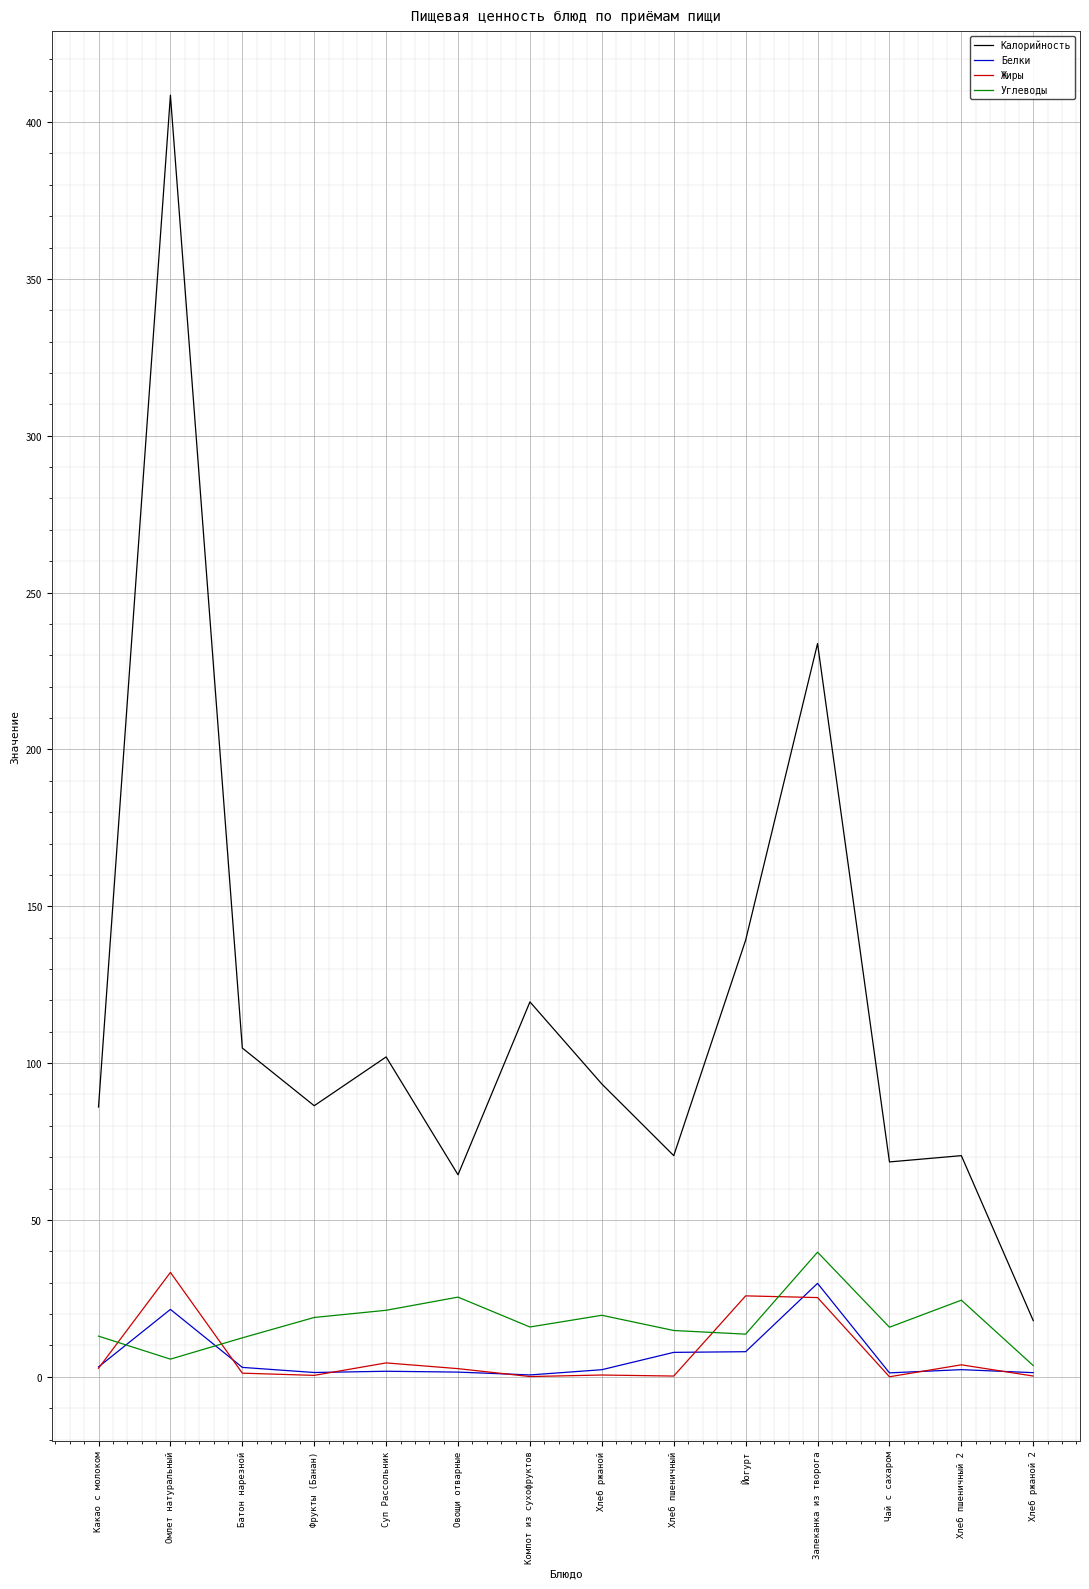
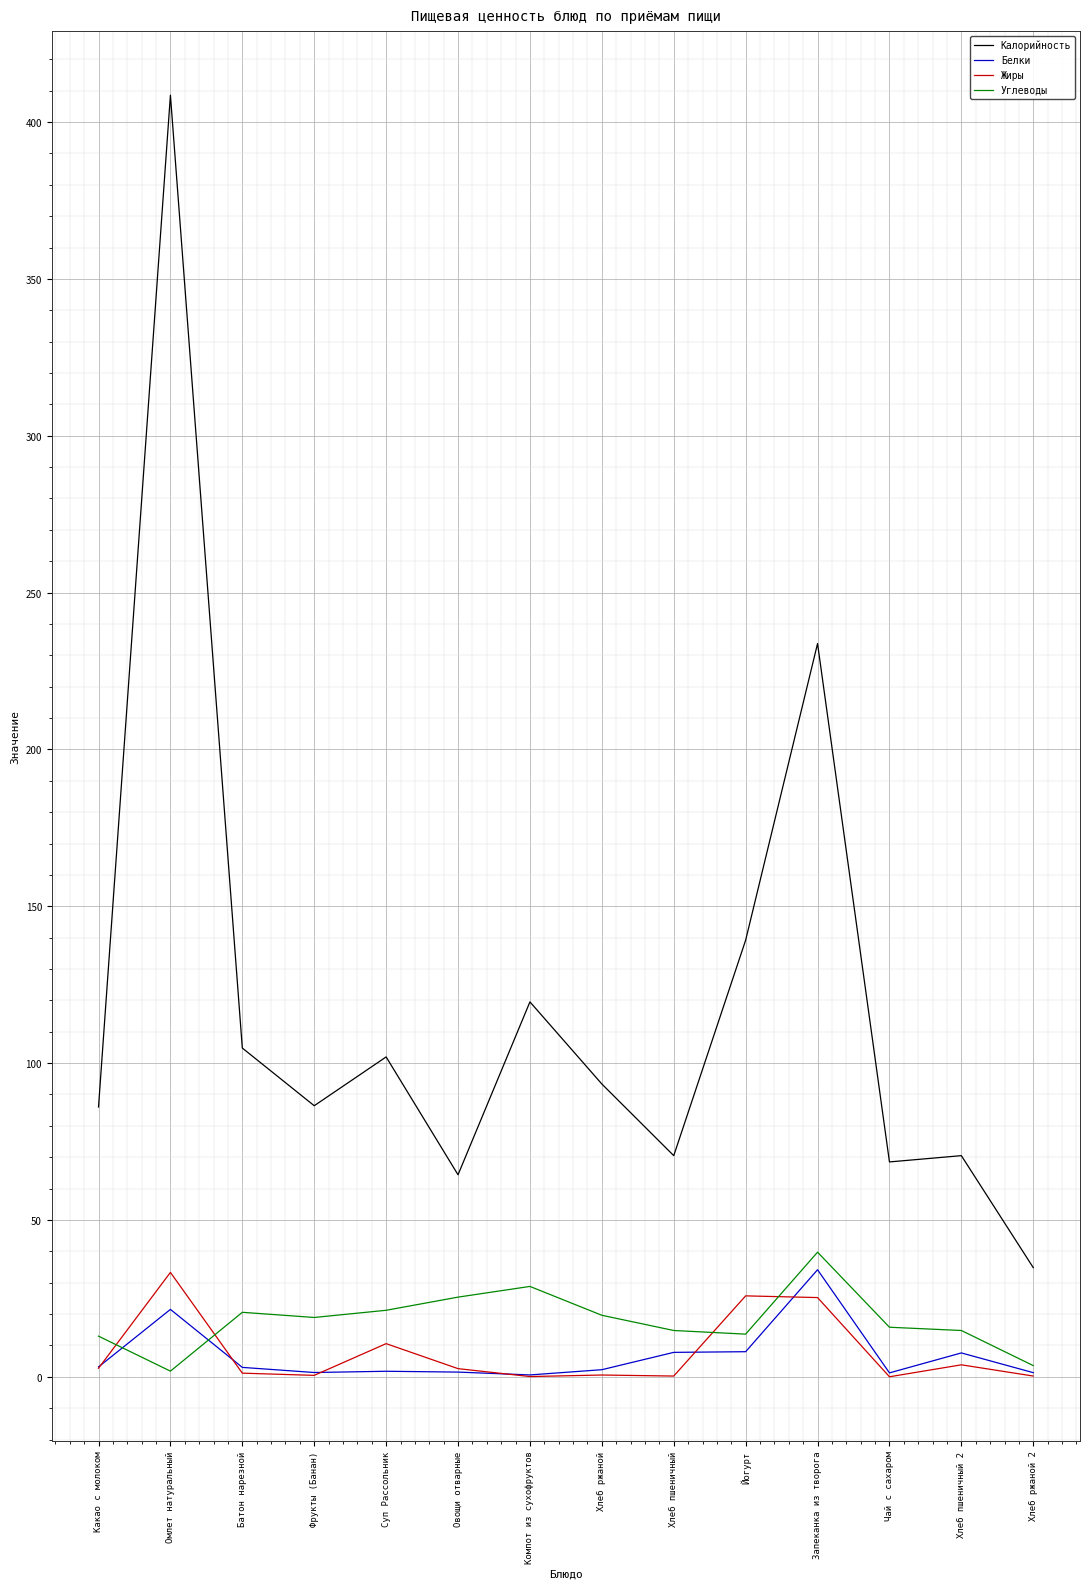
Углеводы, Омлет натуральный: 6 -> 2
Углеводы, Батон нарезной: 12 -> 21
Жиры, Суп Рассольник: 4 -> 11
Углеводы, Компот из сухофруктов: 16 -> 29
Белки, Запеканка из творога: 30 -> 34
Белки, Хлеб пшеничный 2: 2 -> 8
Углеводы, Хлеб пшеничный 2: 24 -> 15
Калорийность, Хлеб ржаной 2: 18 -> 35
